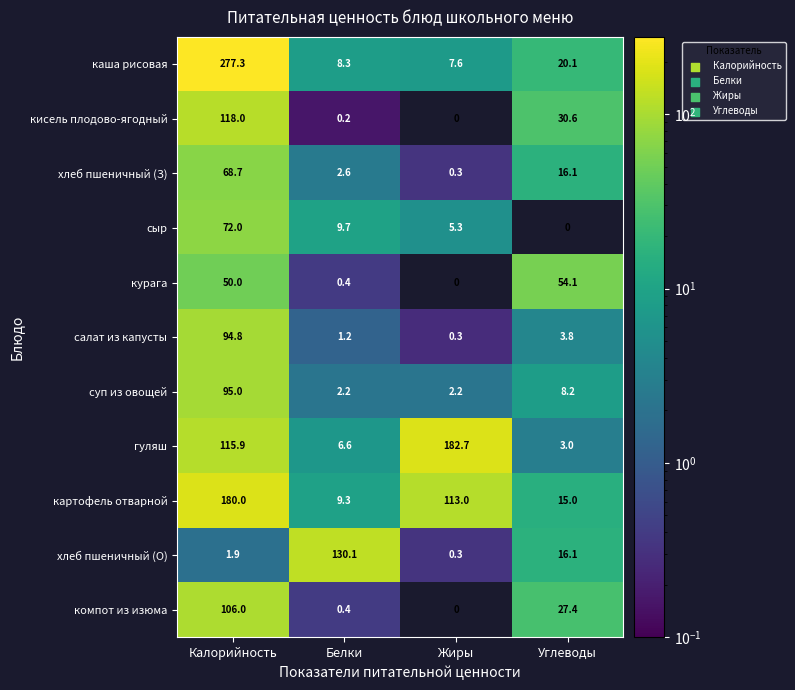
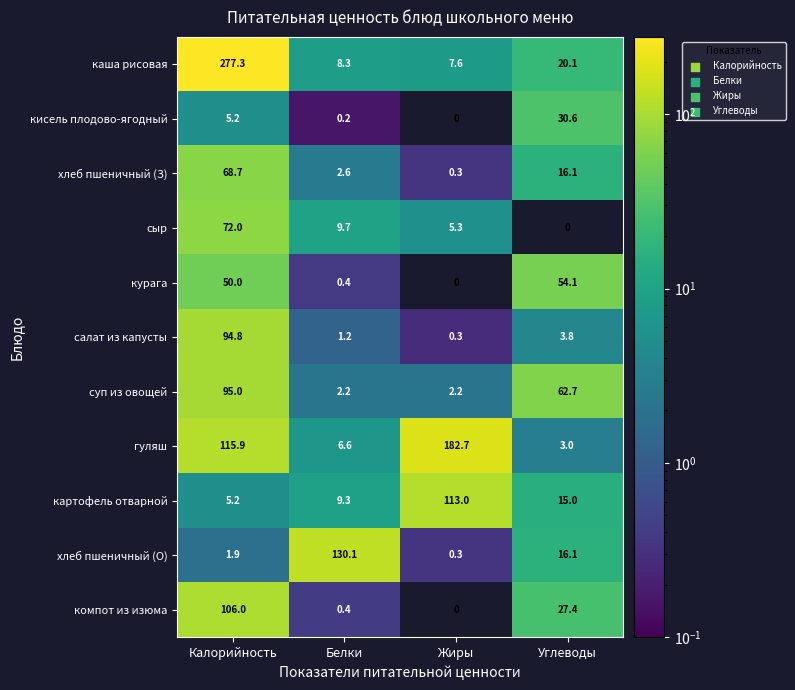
кисель плодово-ягодный, Калорийность: 118.0 -> 5.2
суп из овощей, Углеводы: 8.2 -> 62.7
картофель отварной, Калорийность: 180.0 -> 5.2
